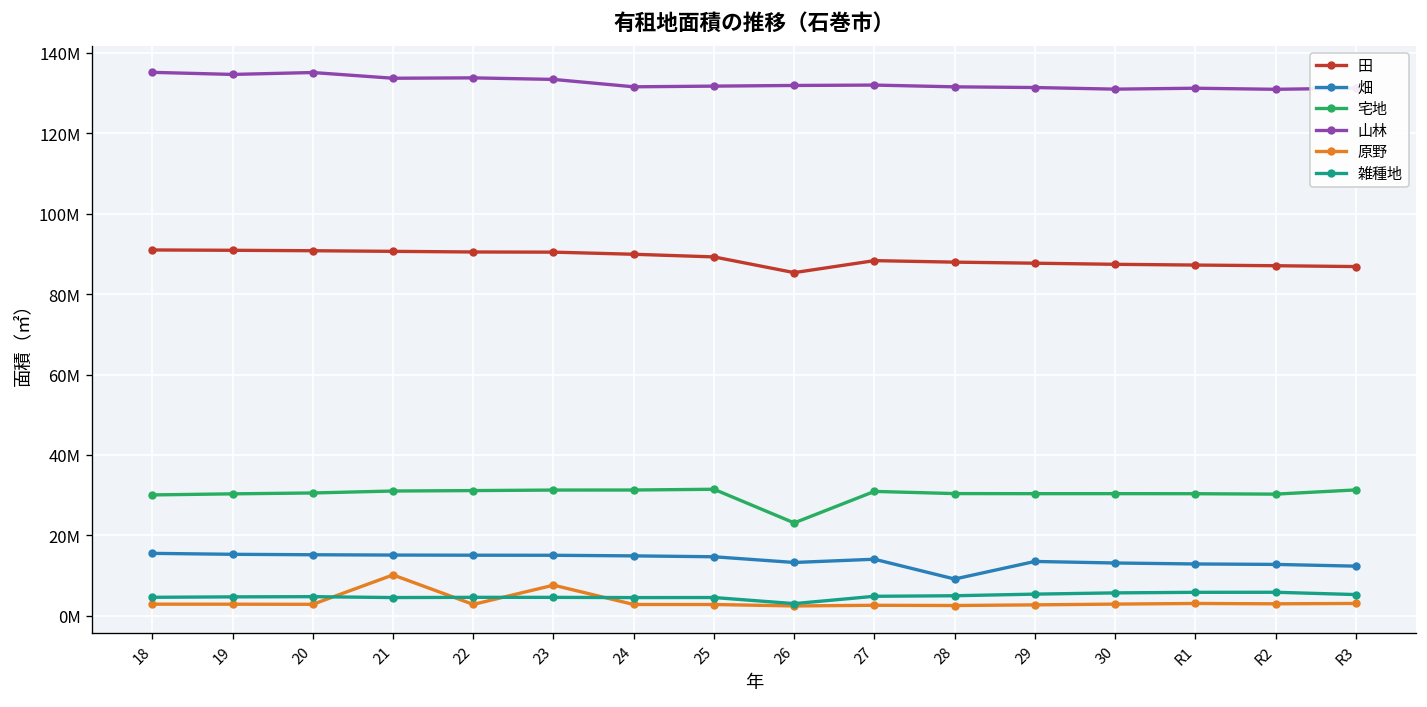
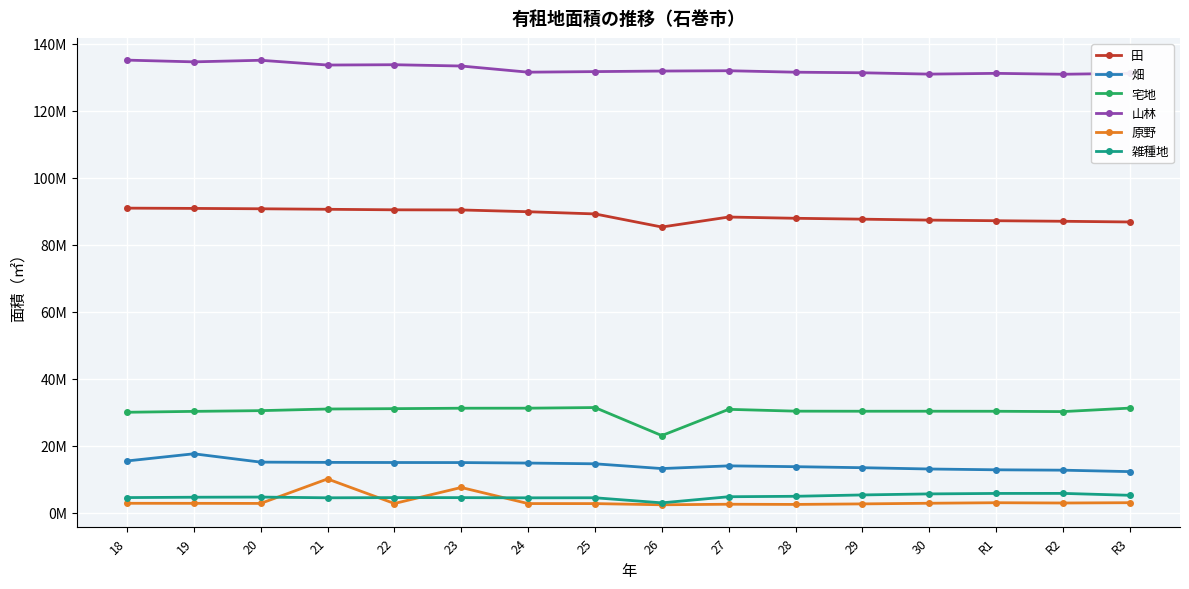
畑, 19: 15000000 -> 18000000
畑, 28: 9000000 -> 14000000
